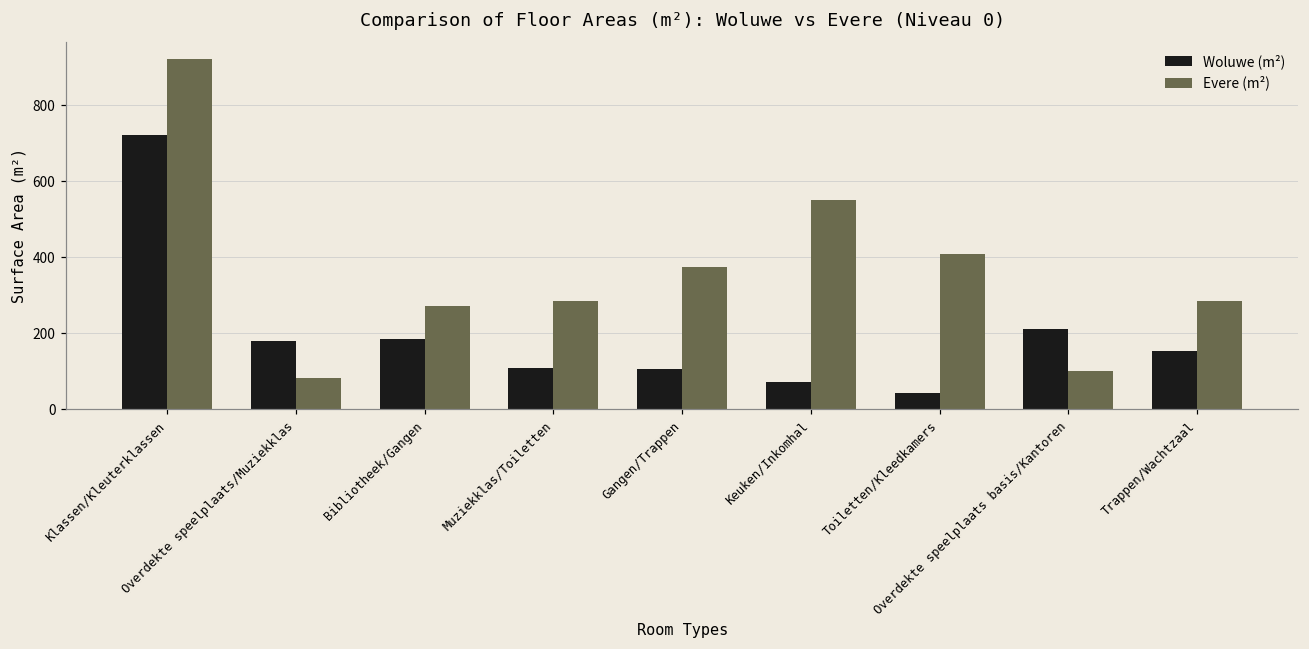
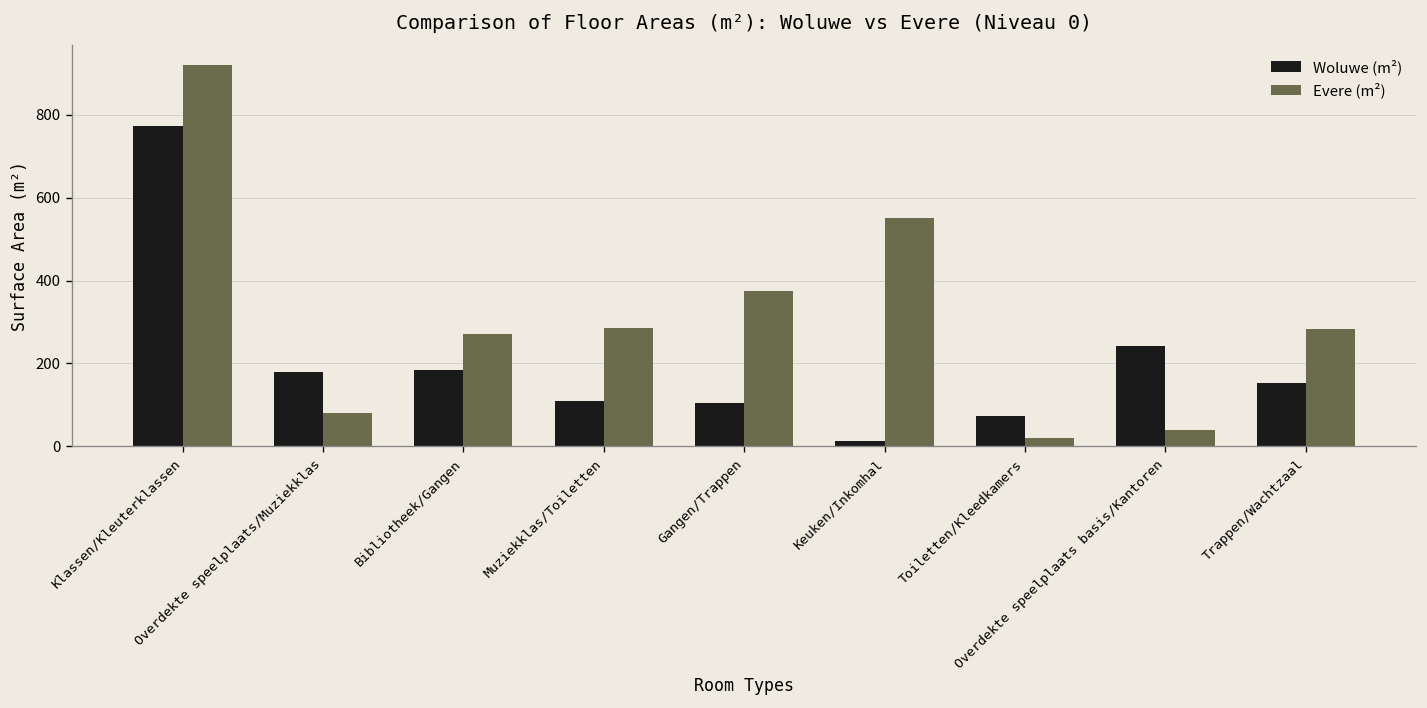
Woluwe (m²), Klassen/Kleuterklassen: 720 -> 770
Woluwe (m²), Keuken/Inkomhal: 70 -> 10
Woluwe (m²), Toiletten/Kleedkamers: 40 -> 70
Evere (m²), Toiletten/Kleedkamers: 410 -> 20
Woluwe (m²), Overdekte speelplaats basis/Kantoren: 210 -> 240
Evere (m²), Overdekte speelplaats basis/Kantoren: 100 -> 40
